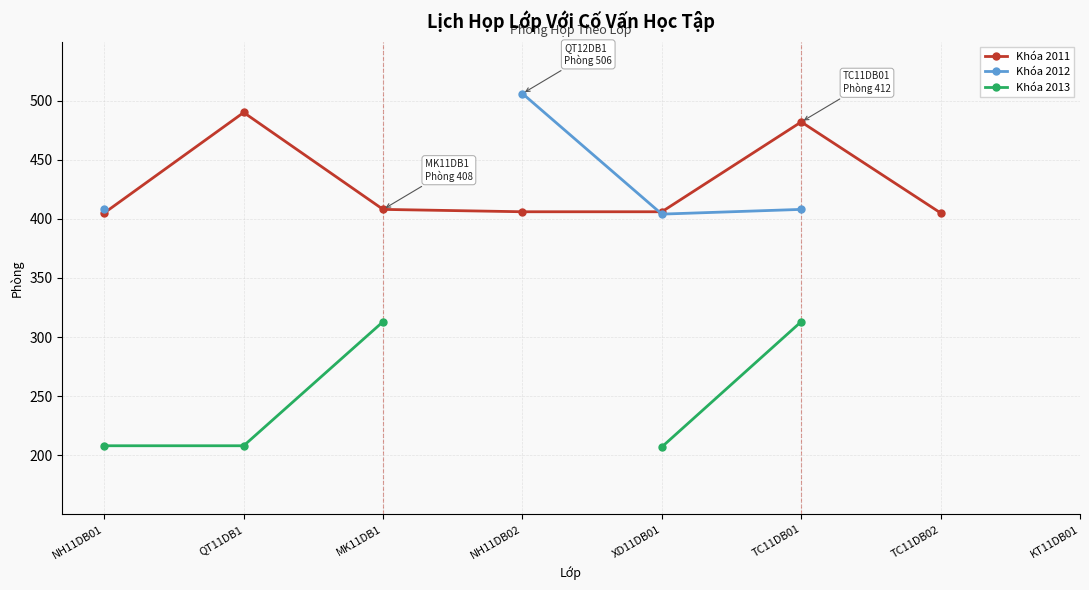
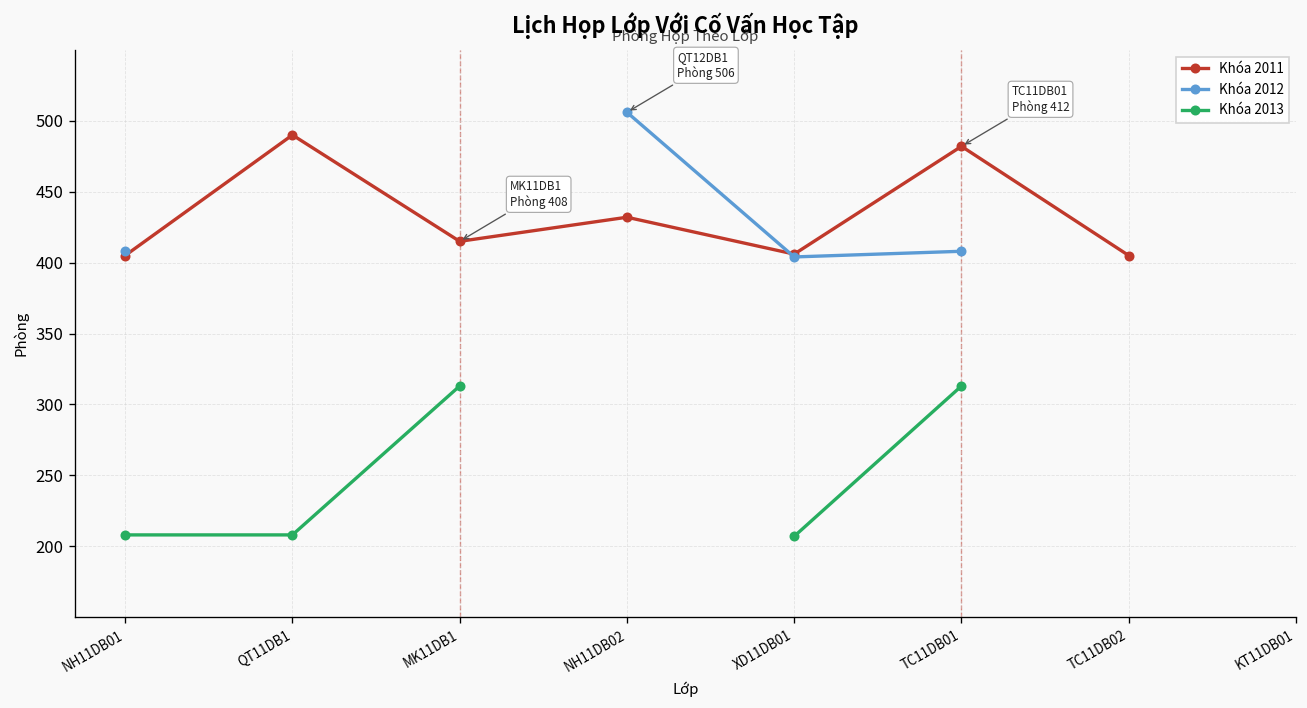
Khóa 2011, MK11DB1: 408 -> 415
Khóa 2011, NH11DB02: 406 -> 432
